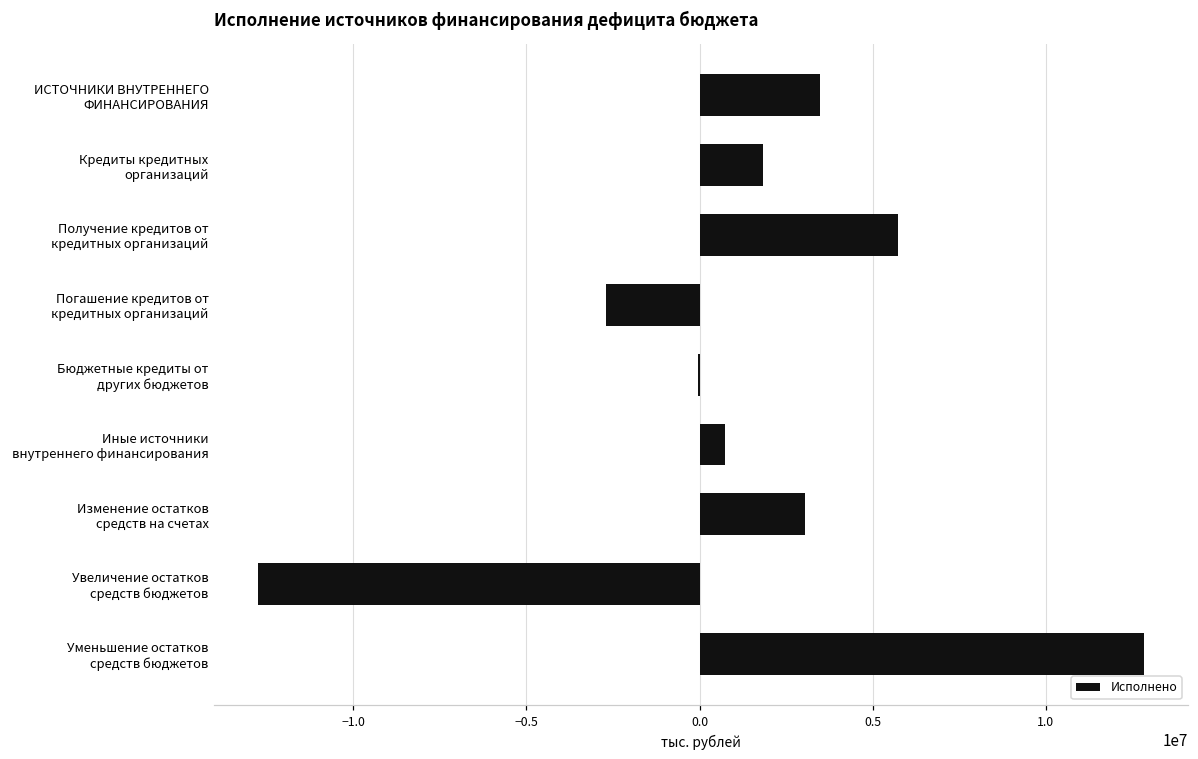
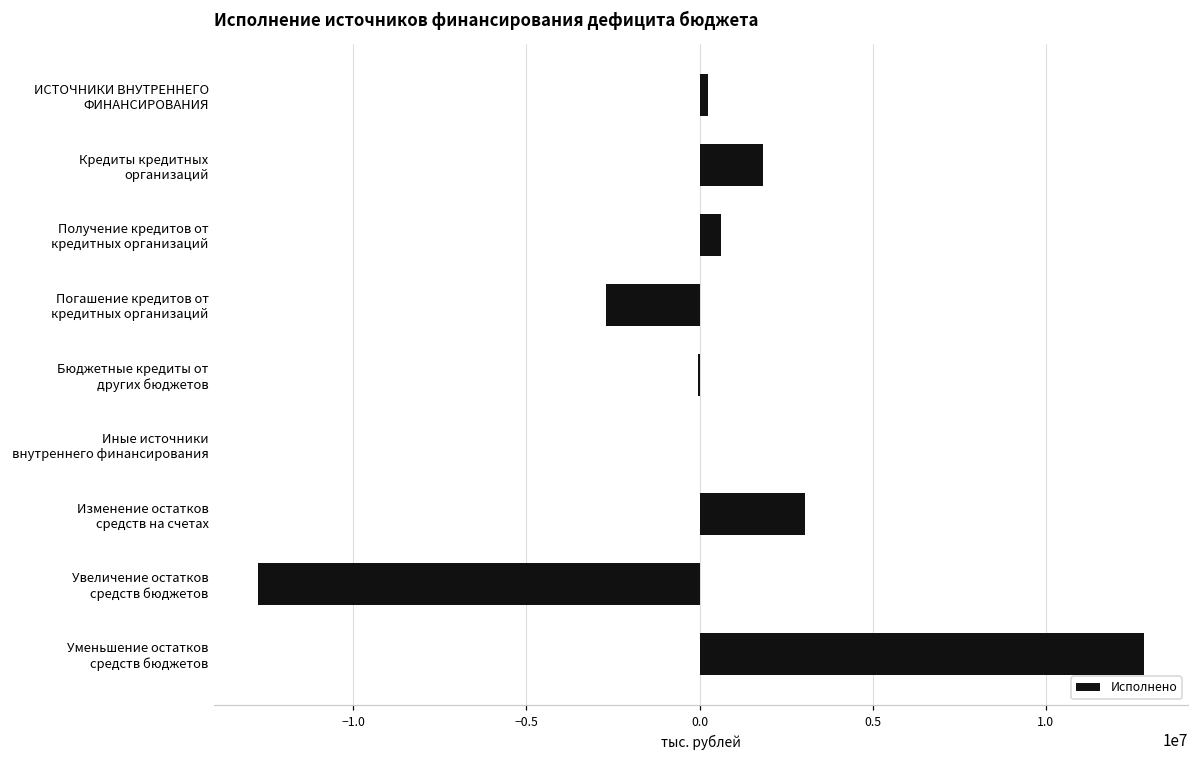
ИСТОЧНИКИ ВНУТРЕННЕГО ФИНАНСИРОВАНИЯ: 3500000 -> 200000
Получение кредитов от кредитных организаций: 5700000 -> 600000
Иные источники внутреннего финансирования: 700000 -> 0
